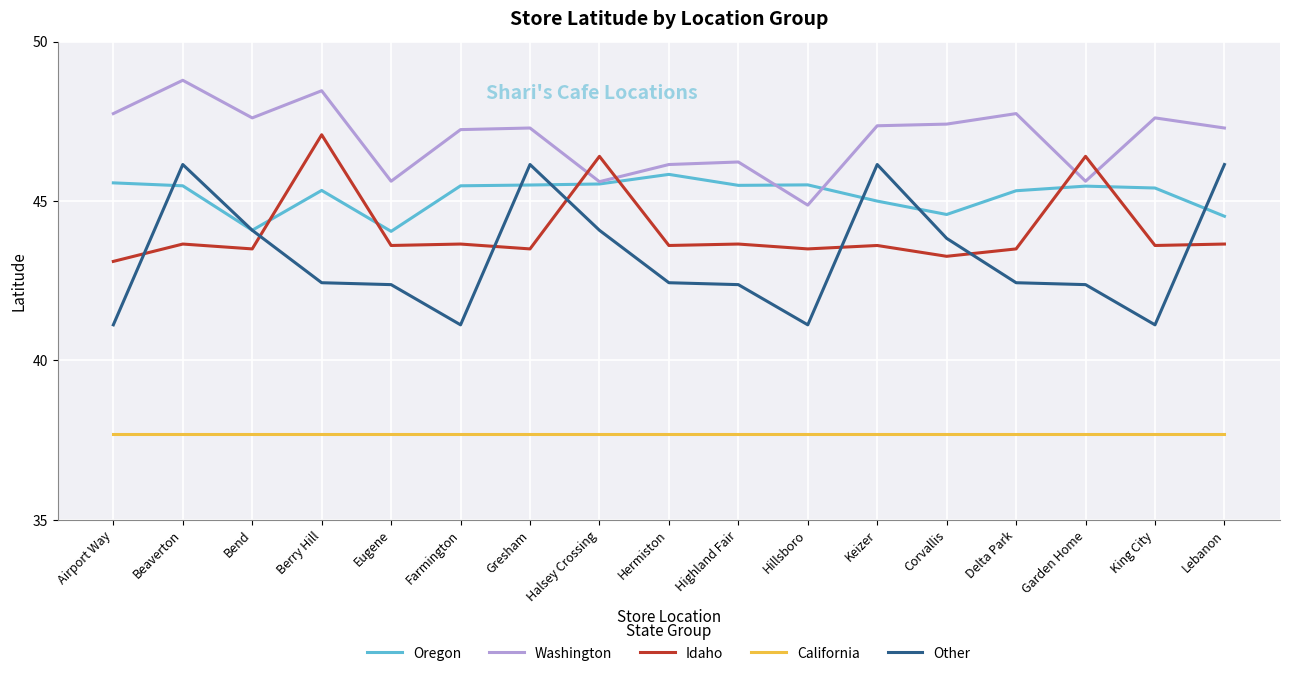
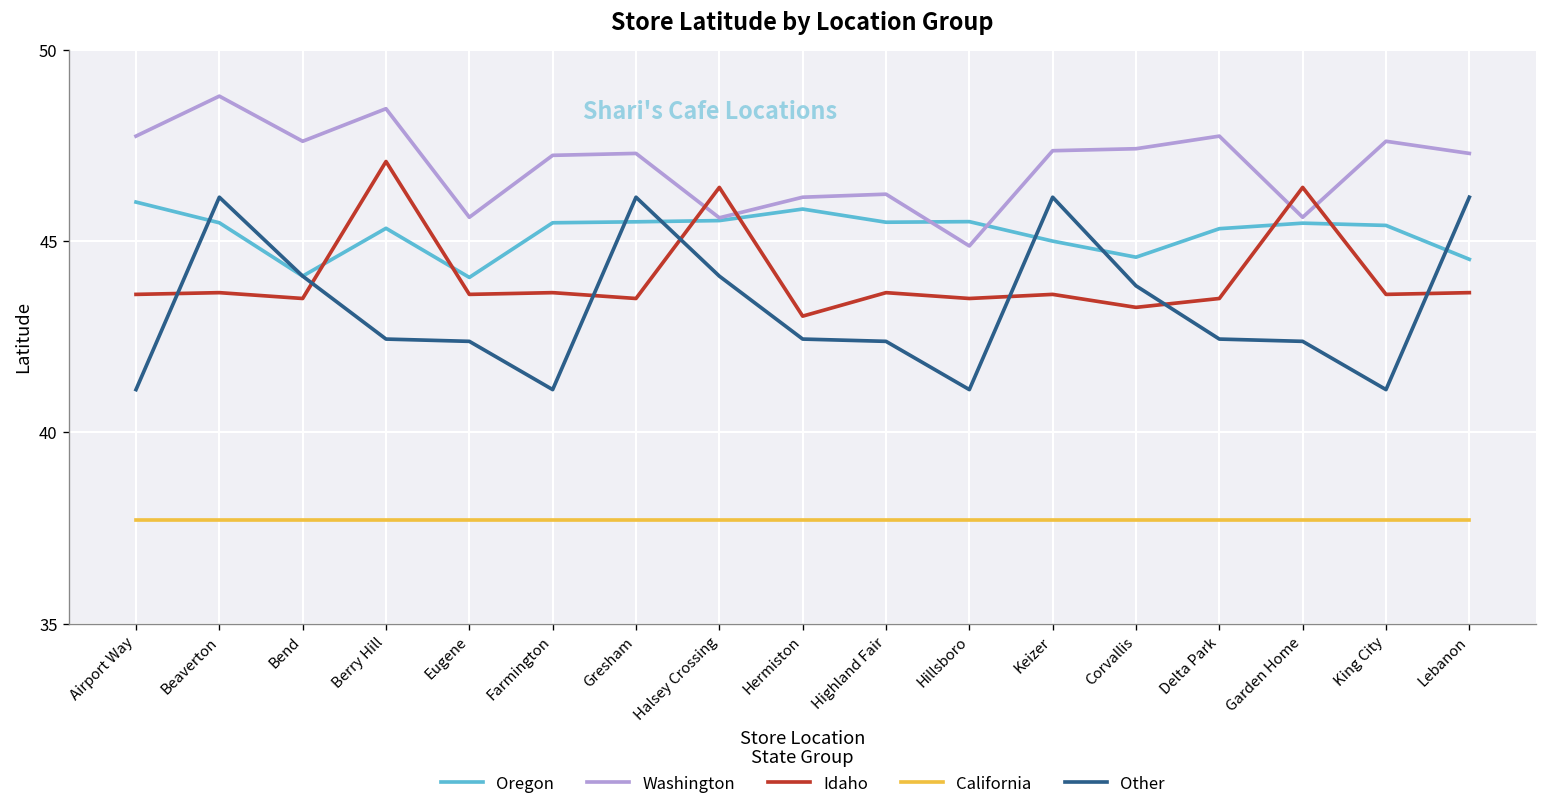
Oregon, Airport Way: 45.6 -> 46.0
Idaho, Airport Way: 43.1 -> 43.6
Idaho, Hermiston: 43.6 -> 43.0
